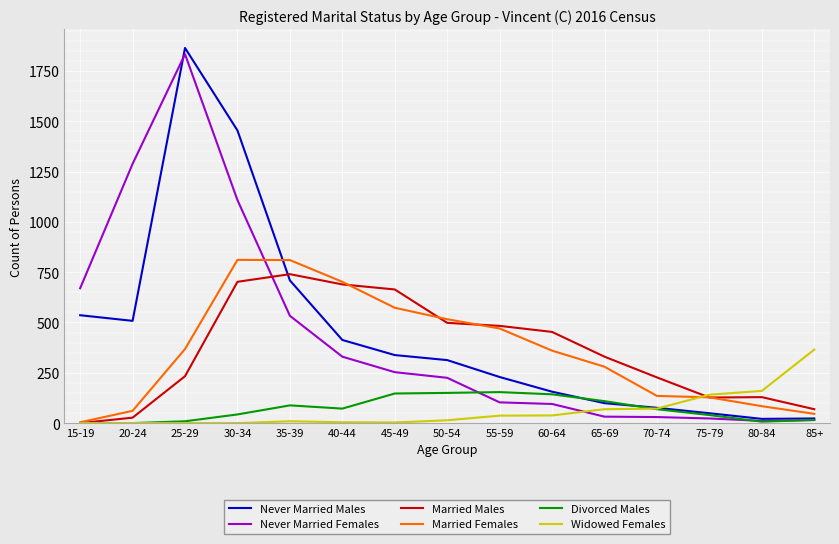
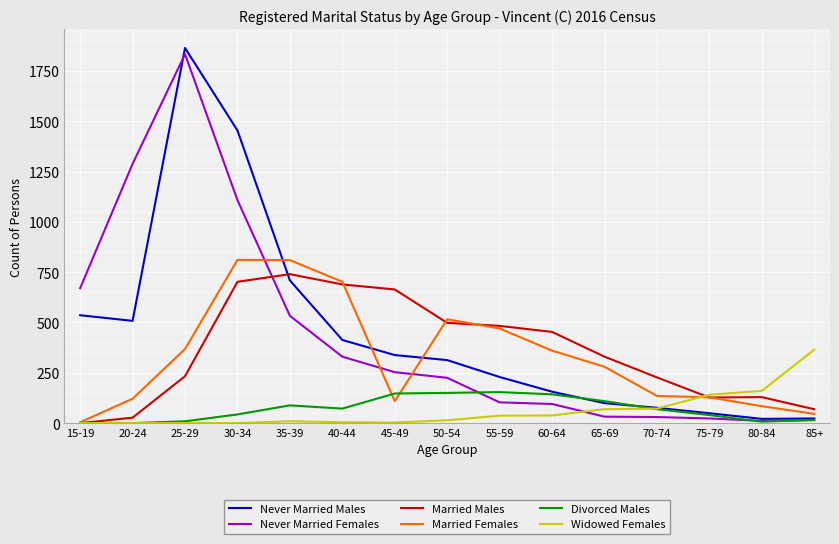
Married Females, 20-24: 60 -> 120
Married Females, 45-49: 570 -> 110
